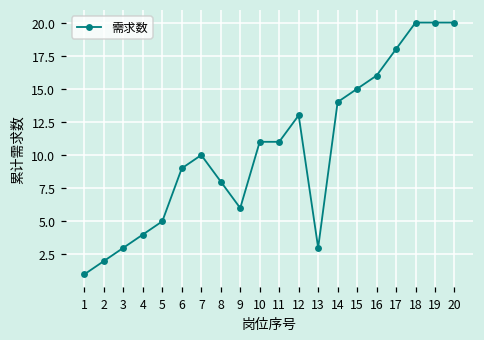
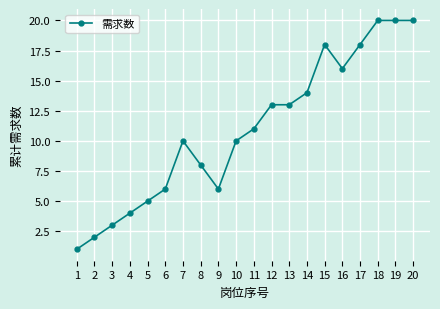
6: 9 -> 6
10: 11 -> 10
13: 3 -> 13
15: 15 -> 18
